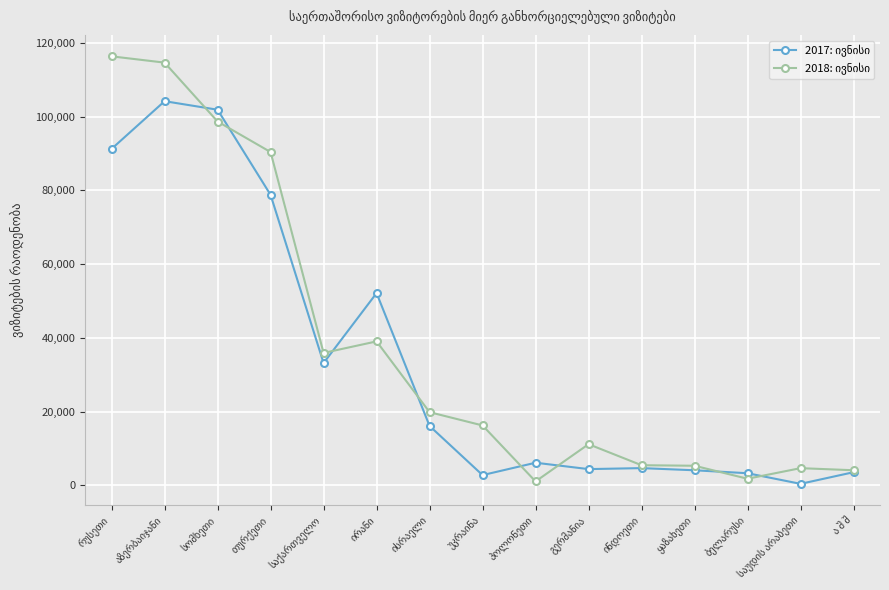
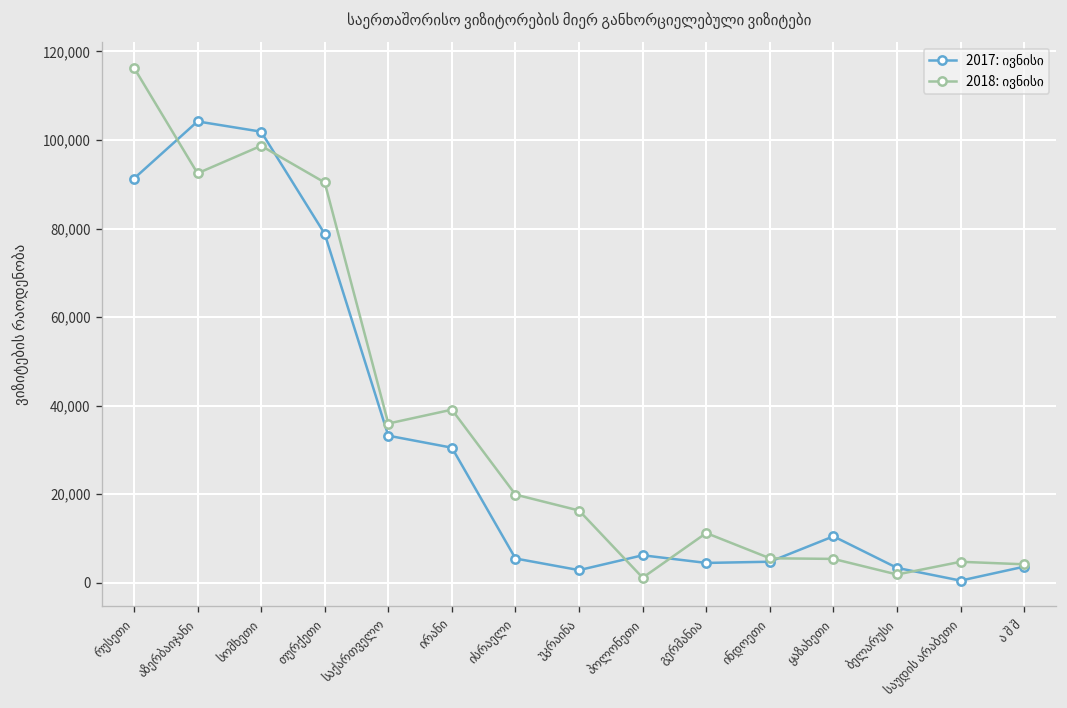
2018: ივნისი, აზერბაიჯანი: 115,000 -> 92,000
2017: ივნისი, ირანი: 52,000 -> 30,000
2017: ივნისი, ისრაელი: 16,000 -> 5,000
2017: ივნისი, ყაზახეთი: 4,000 -> 10,000
